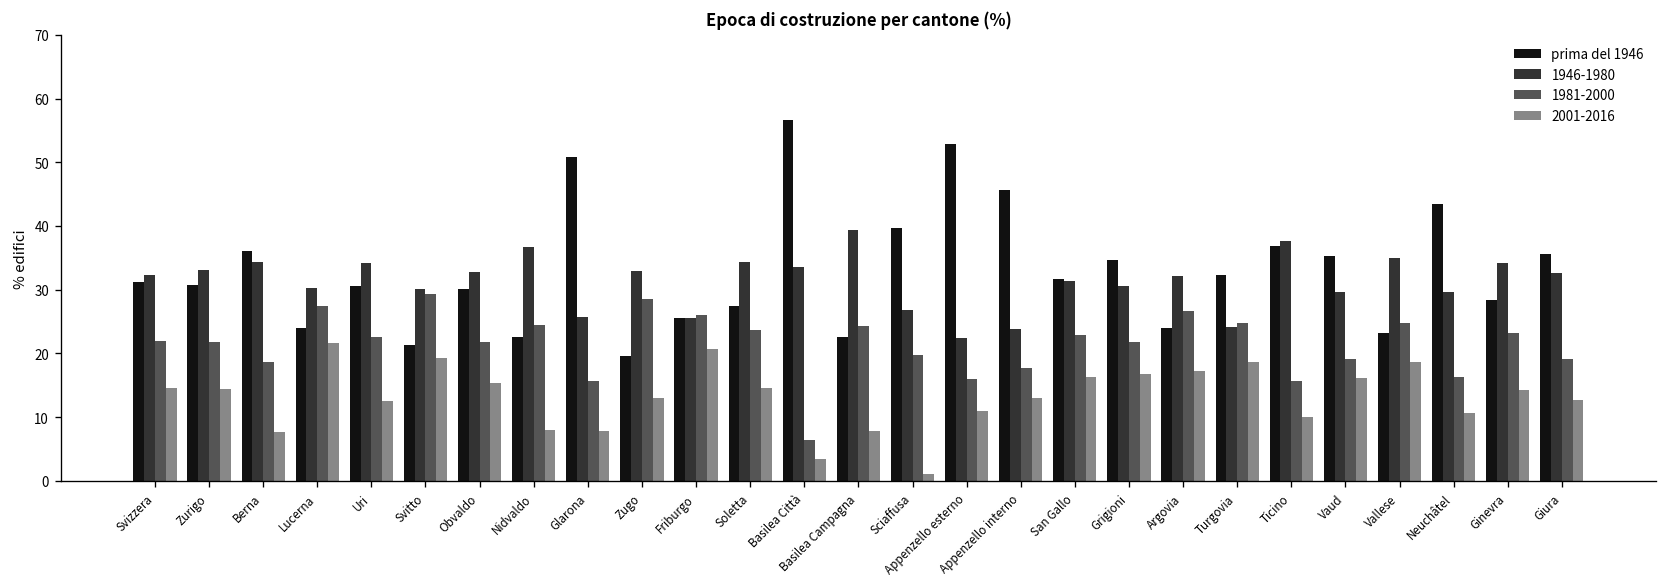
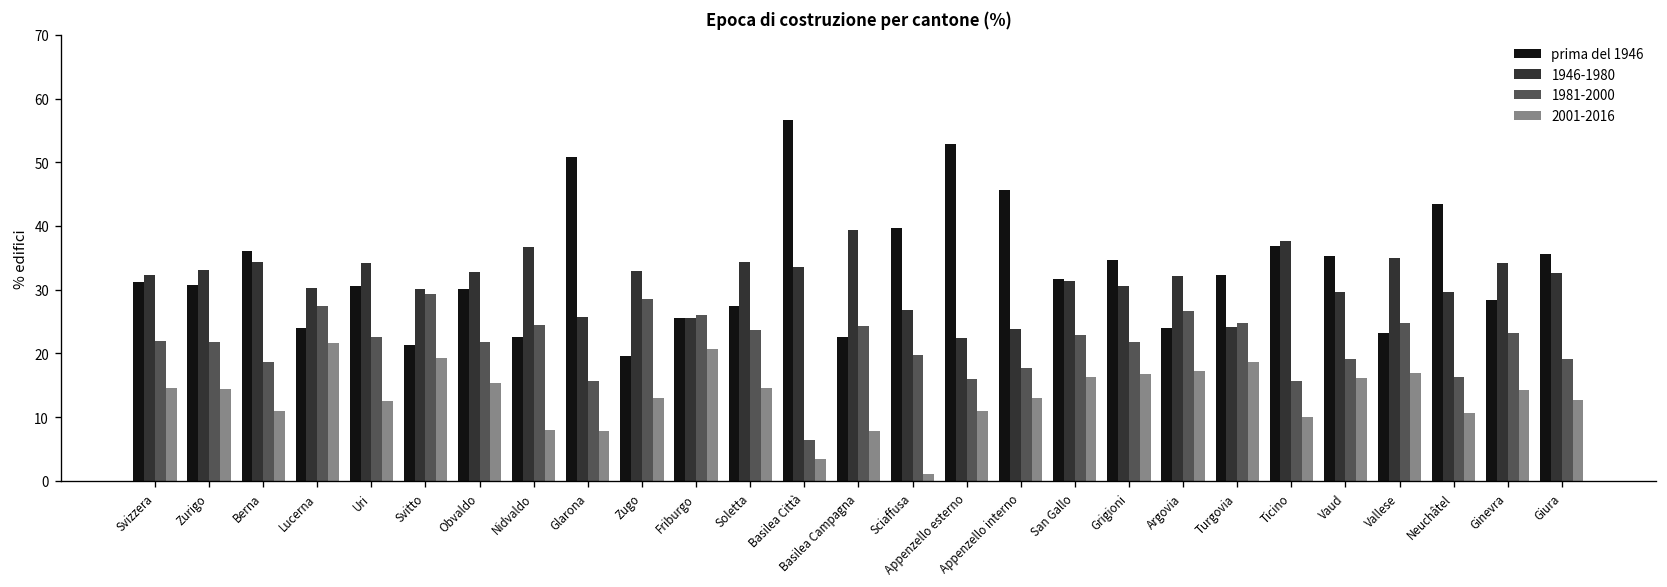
2001-2016, Berna: 8 -> 11
2001-2016, Vallese: 19 -> 17
